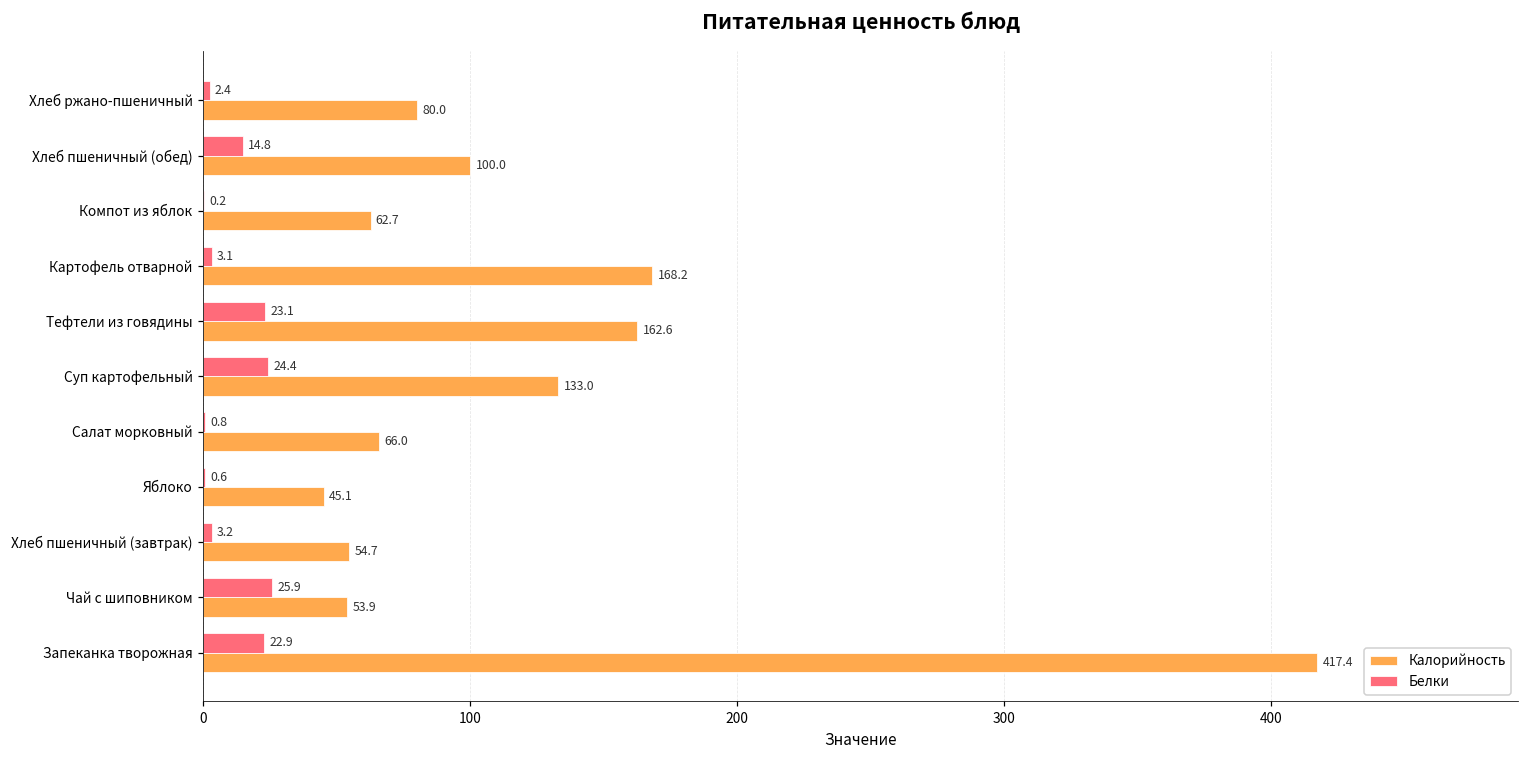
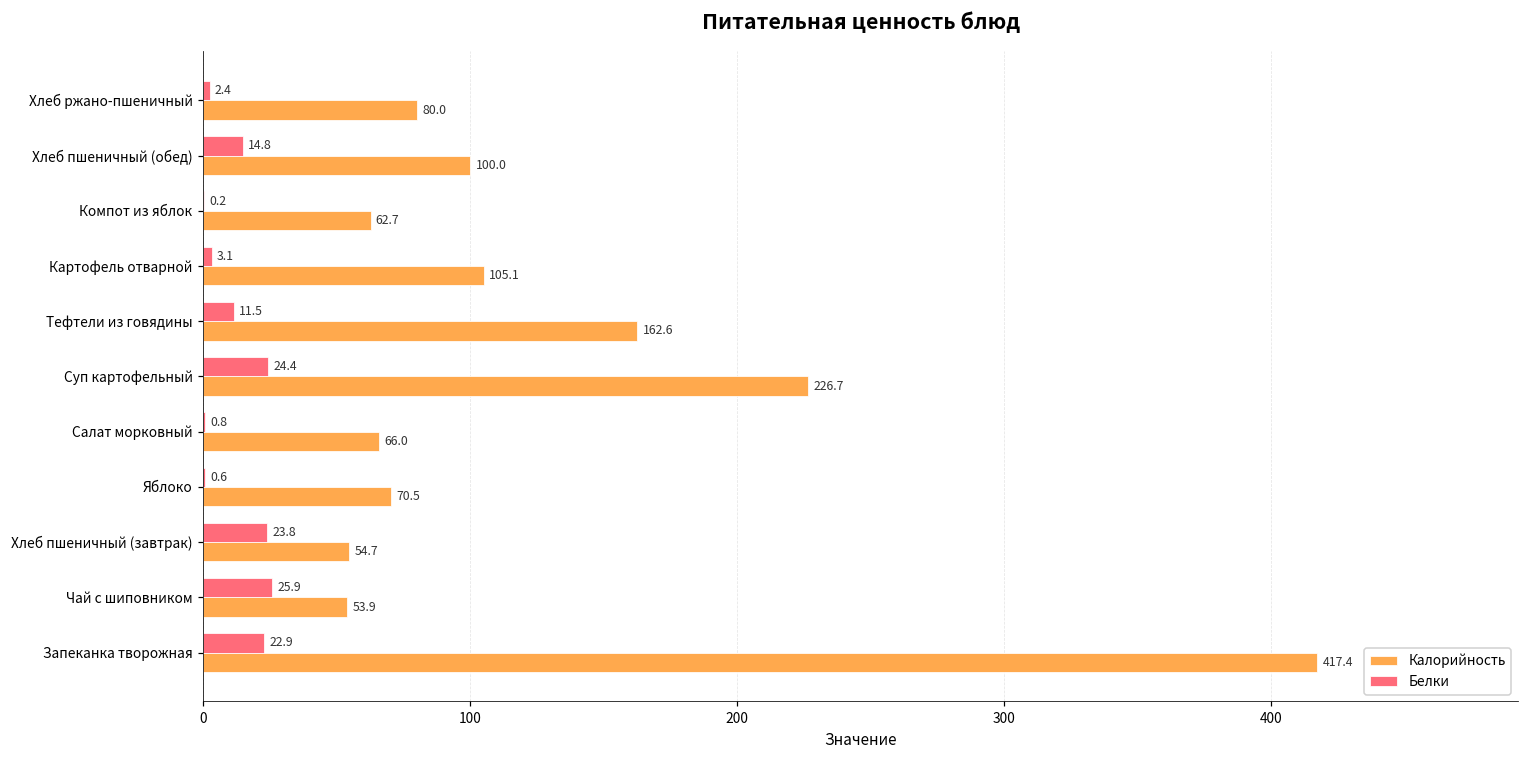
Калорийность, Картофель отварной: 168.2 -> 105.1
Белки, Тефтели из говядины: 23.1 -> 11.5
Калорийность, Суп картофельный: 133.0 -> 226.7
Калорийность, Яблоко: 45.1 -> 70.5
Белки, Хлеб пшеничный (завтрак): 3.2 -> 23.8
